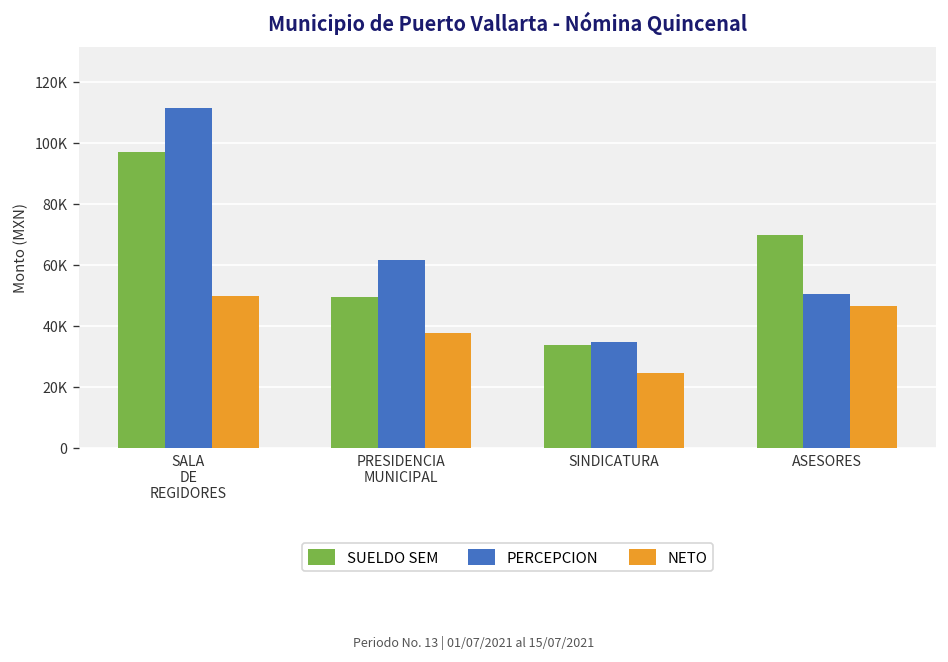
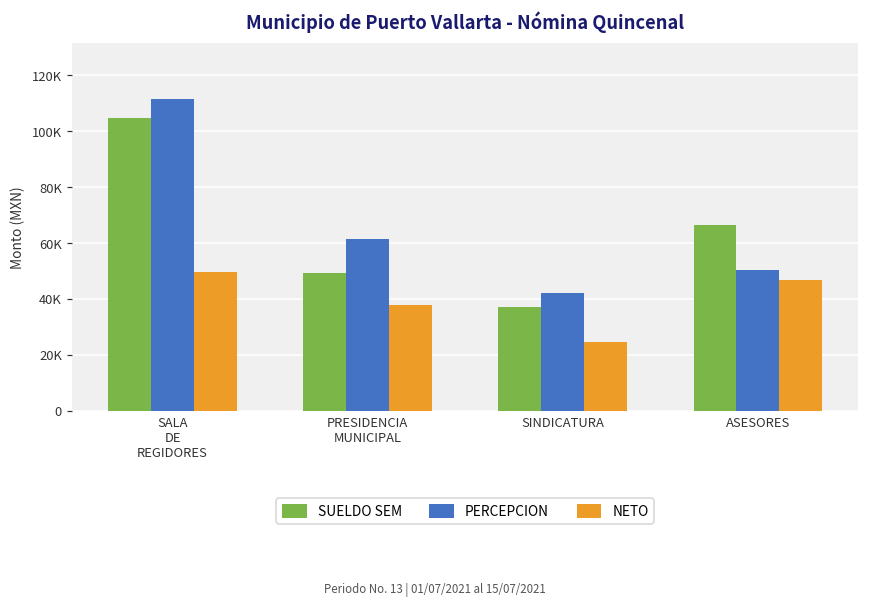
SUELDO SEM, SALA DE REGIDORES: 97000 -> 104000
SUELDO SEM, SINDICATURA: 34000 -> 37000
PERCEPCION, SINDICATURA: 35000 -> 42000
SUELDO SEM, ASESORES: 70000 -> 66000
